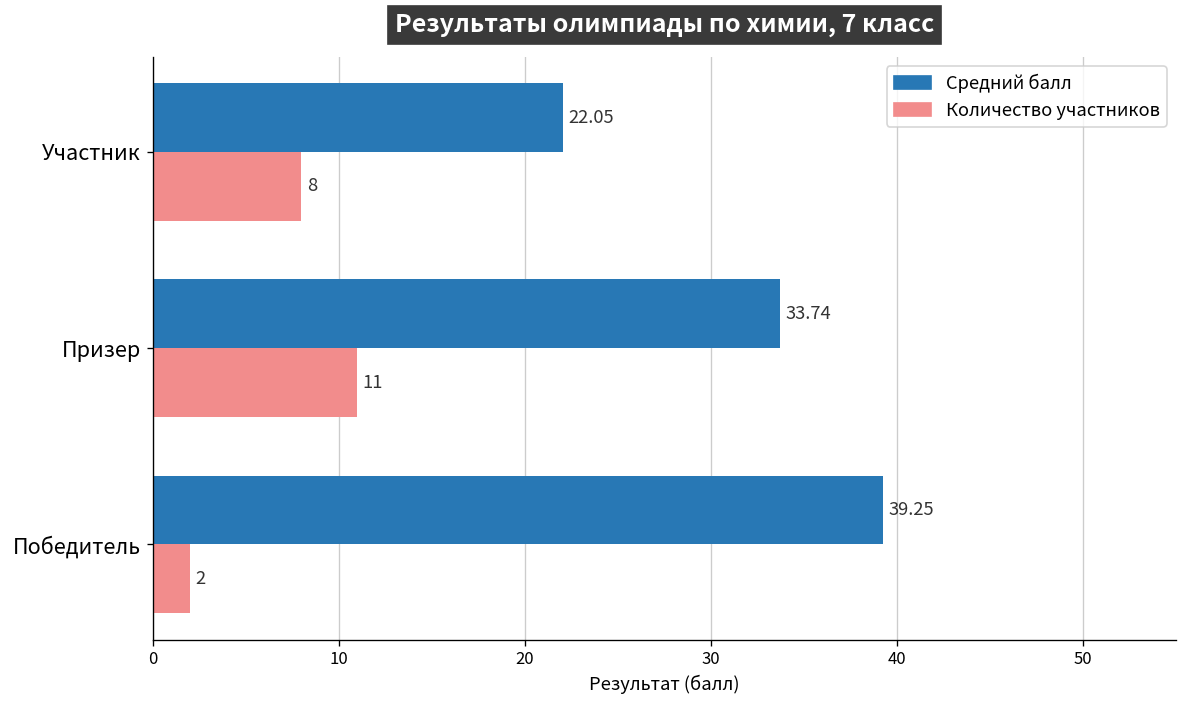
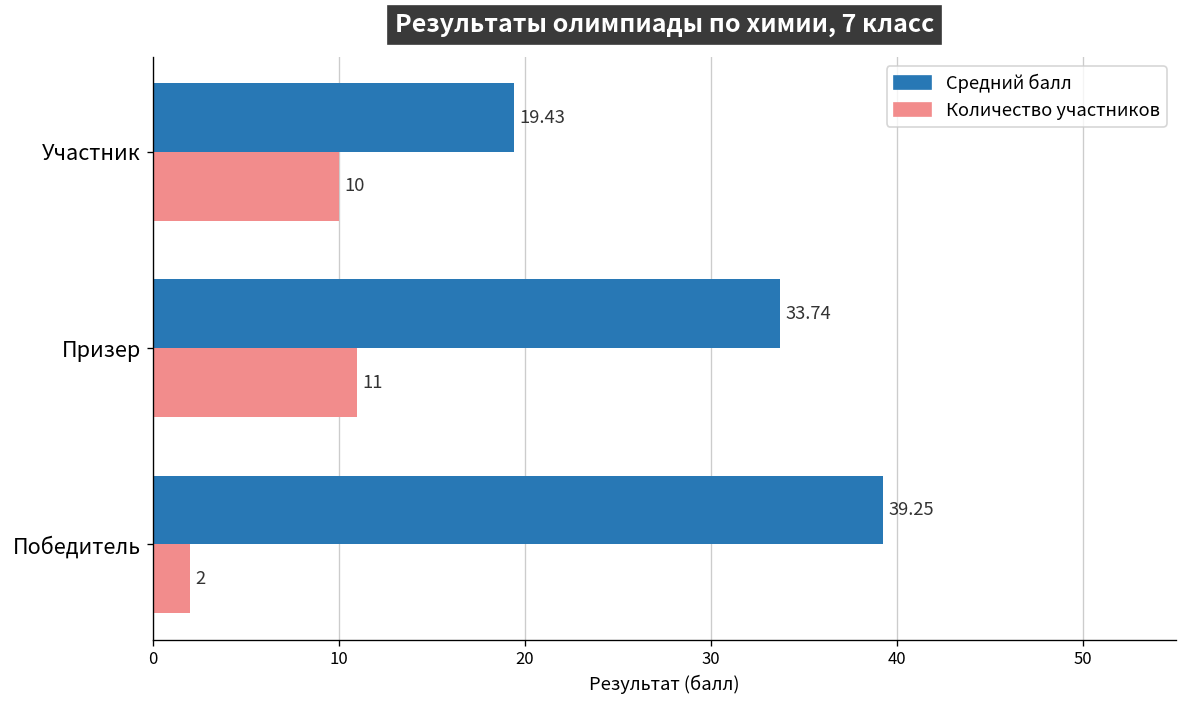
Средний балл, Участник: 22.05 -> 19.43
Количество участников, Участник: 8 -> 10
